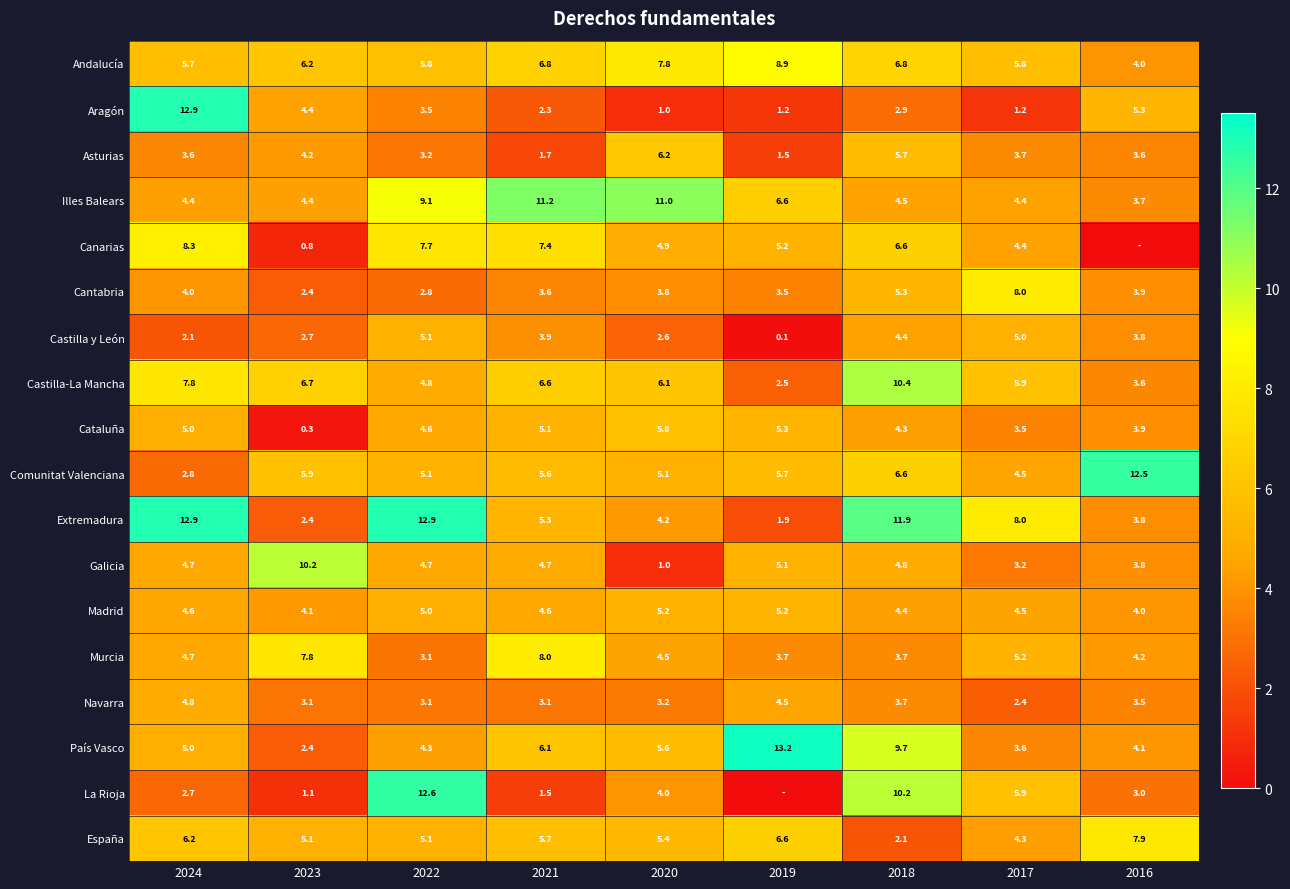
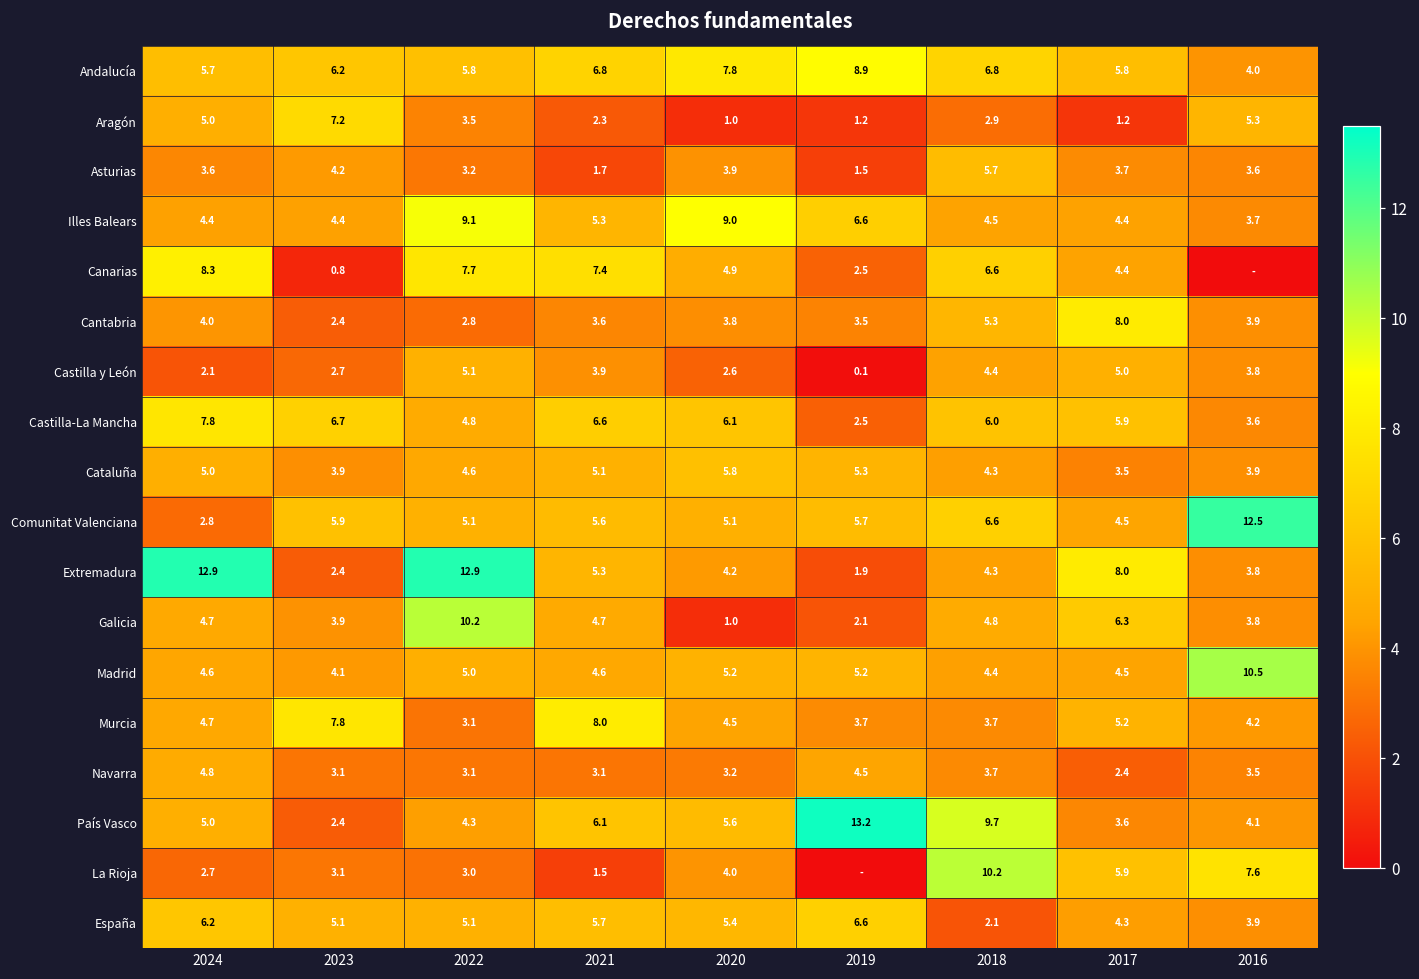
Aragón, 2024: 12.9 -> 5.0
Aragón, 2023: 4.4 -> 7.2
Asturias, 2020: 6.2 -> 3.9
Illes Balears, 2021: 11.2 -> 5.3
Illes Balears, 2020: 11.0 -> 9.0
Canarias, 2019: 5.2 -> 2.5
Castilla-La Mancha, 2018: 10.4 -> 6.0
Cataluña, 2023: 0.3 -> 3.9
Extremadura, 2018: 11.9 -> 4.3
Galicia, 2023: 10.2 -> 3.9
Galicia, 2022: 4.7 -> 10.2
Galicia, 2019: 5.1 -> 2.1
Galicia, 2017: 3.2 -> 6.3
Madrid, 2016: 4.0 -> 10.5
La Rioja, 2023: 1.1 -> 3.1
La Rioja, 2022: 12.6 -> 3.0
La Rioja, 2016: 3.0 -> 7.6
España, 2016: 7.9 -> 3.9
